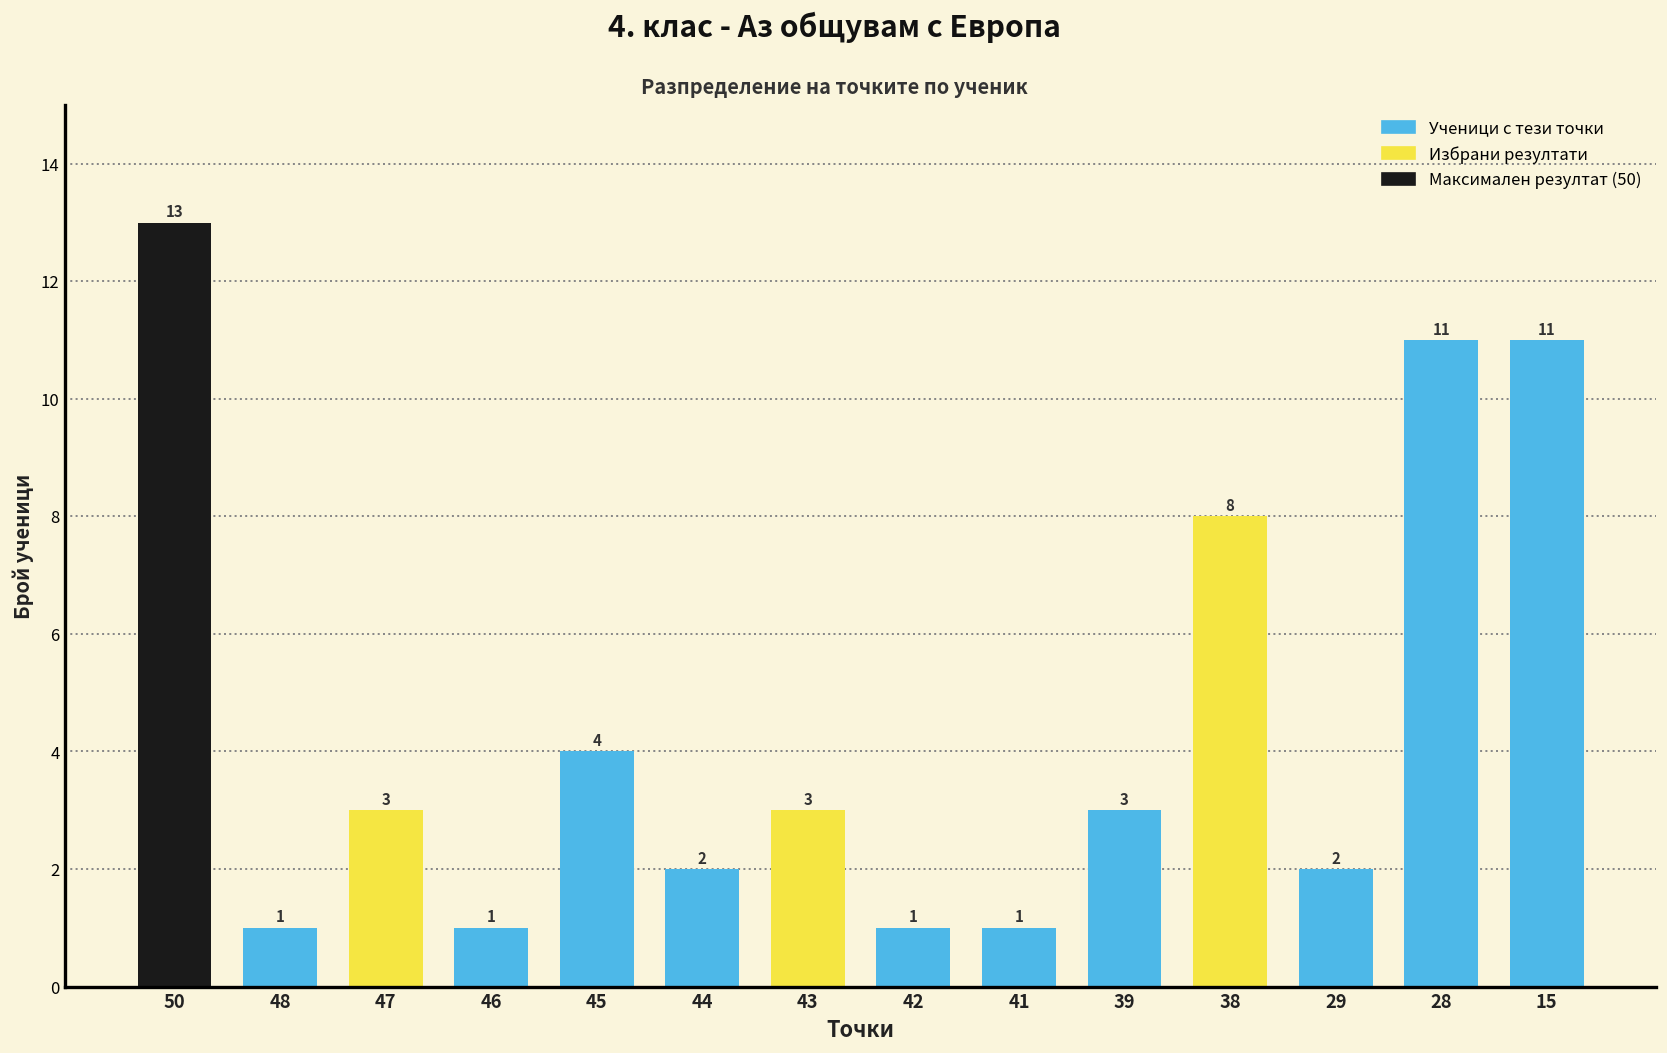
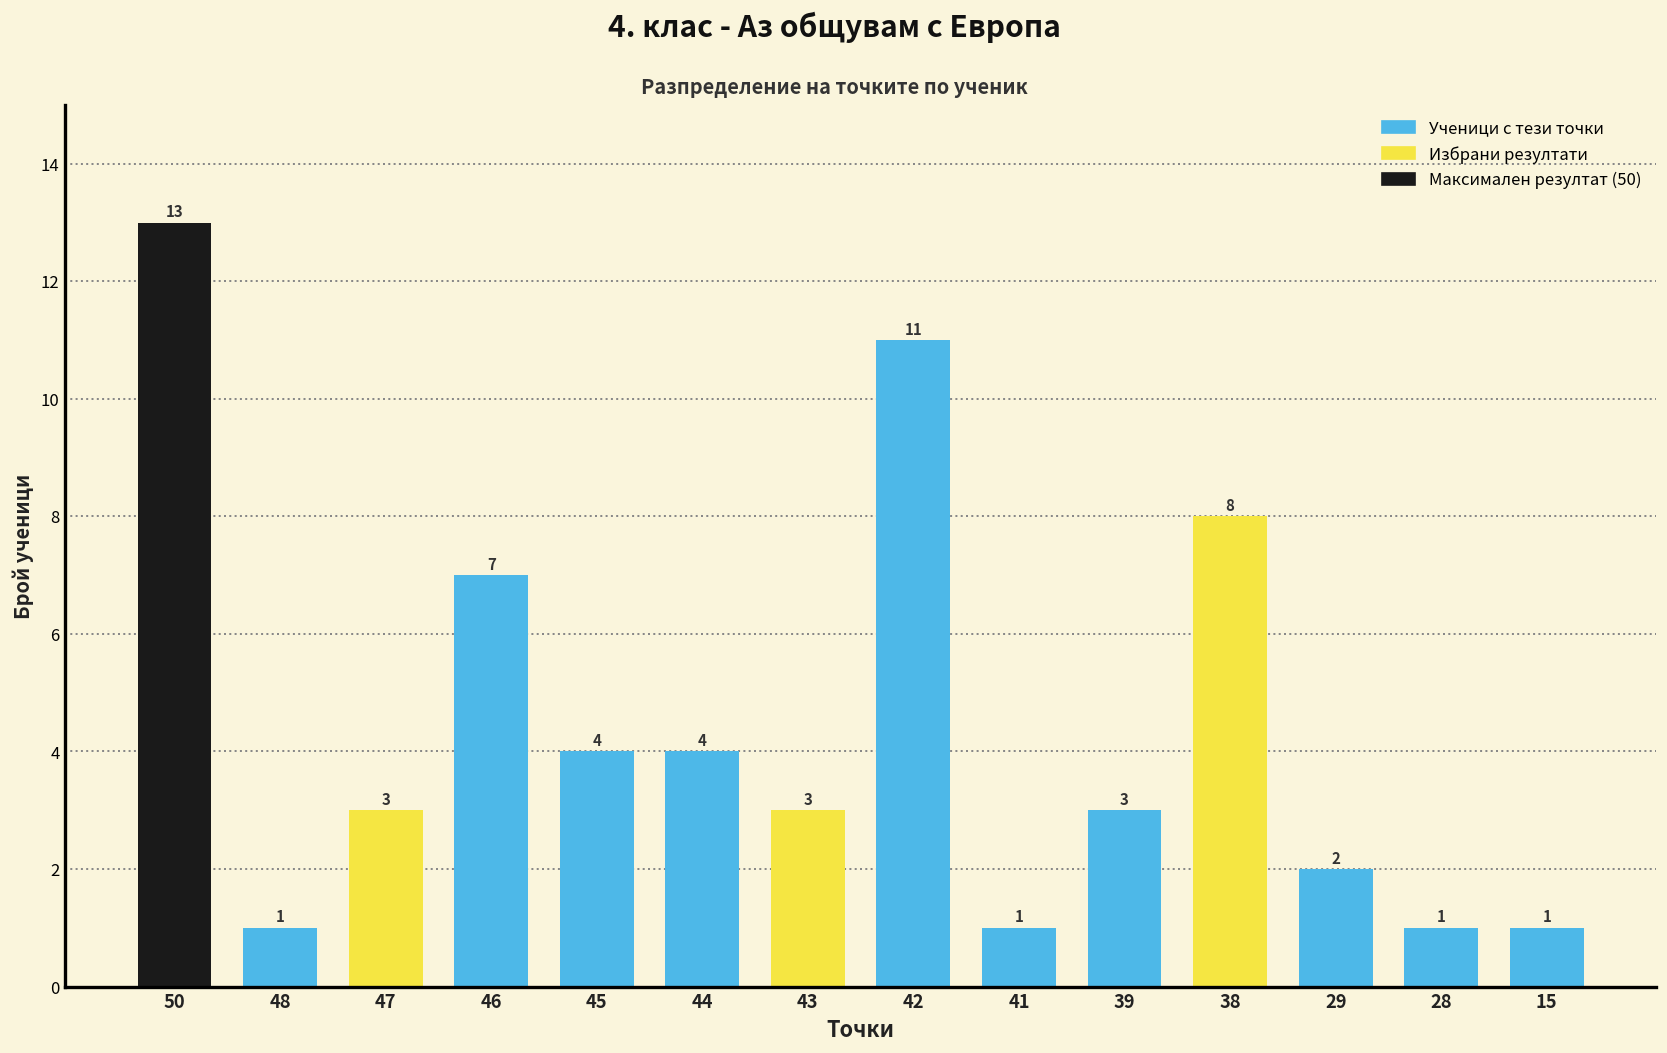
46: 1 -> 7
44: 2 -> 4
42: 1 -> 11
28: 11 -> 1
15: 11 -> 1
